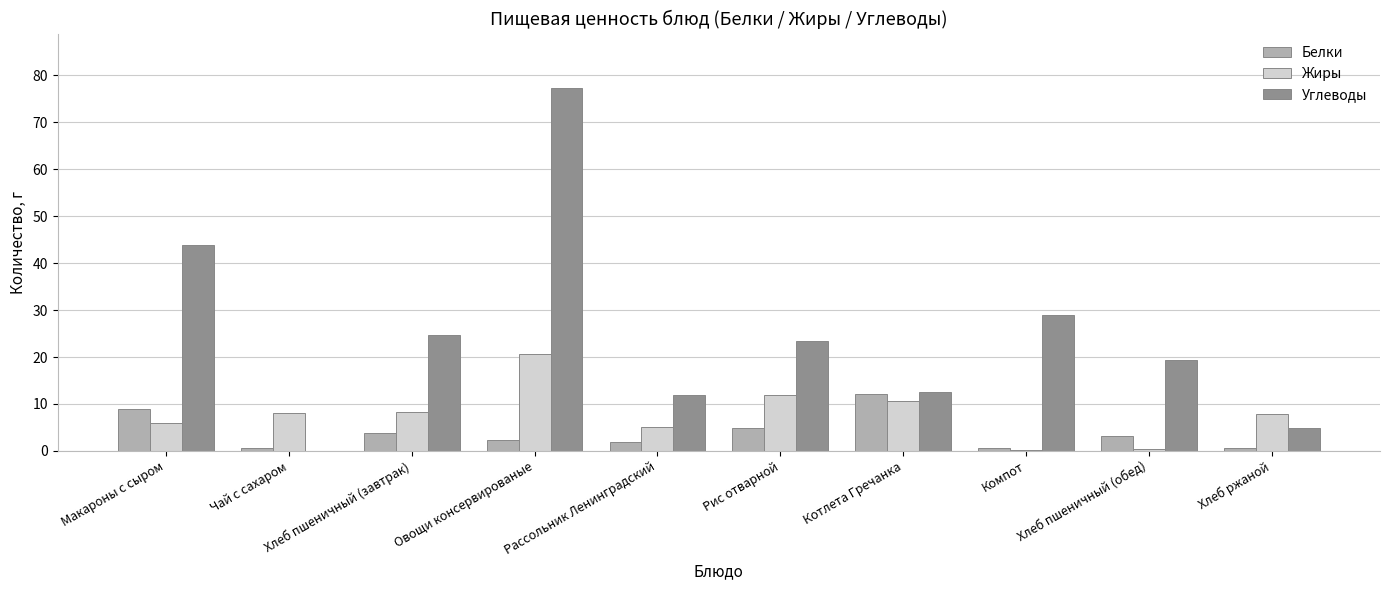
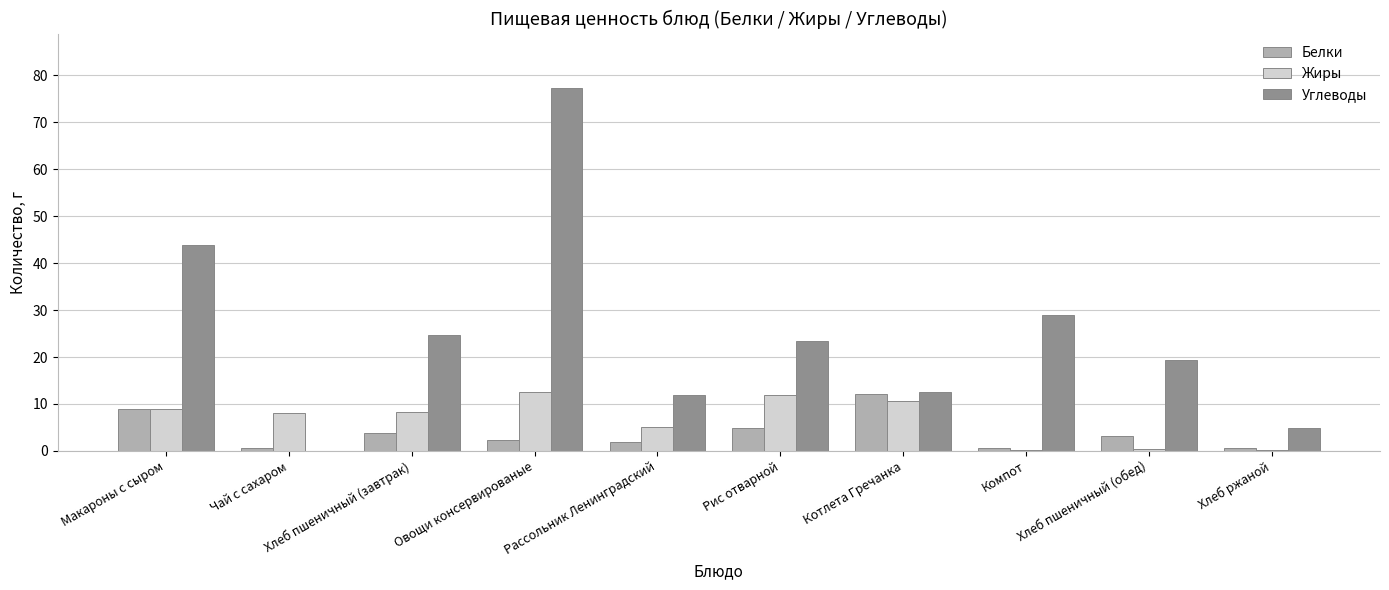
Жиры, Макароны с сыром: 6 -> 9
Жиры, Овощи консервированые: 21 -> 13
Жиры, Хлеб ржаной: 8 -> 0
